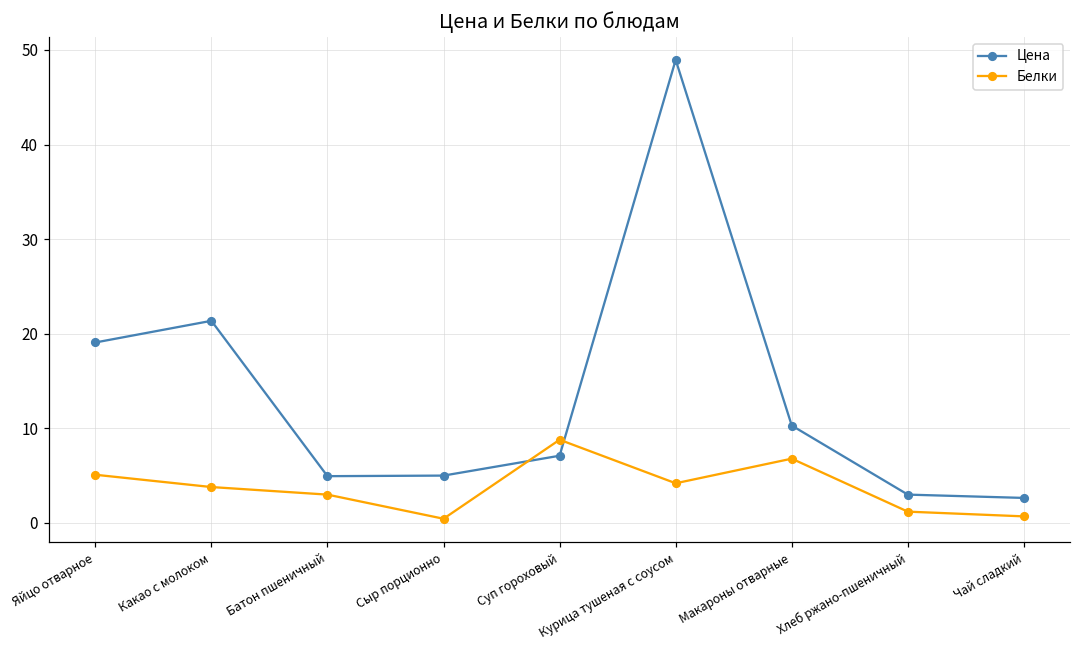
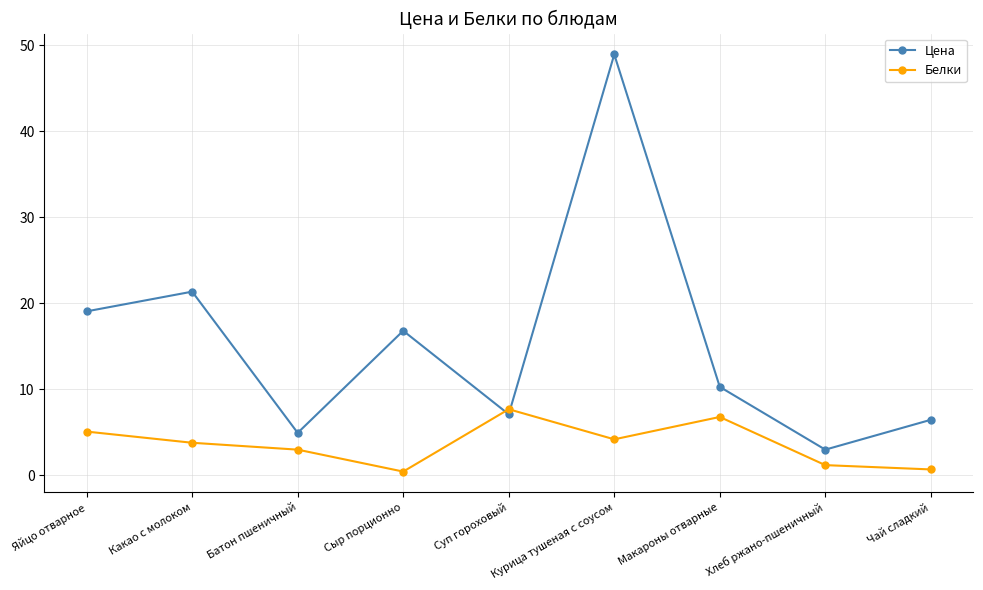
Цена, Сыр порционно: 5 -> 17
Белки, Суп гороховый: 9 -> 8
Цена, Чай сладкий: 3 -> 6
